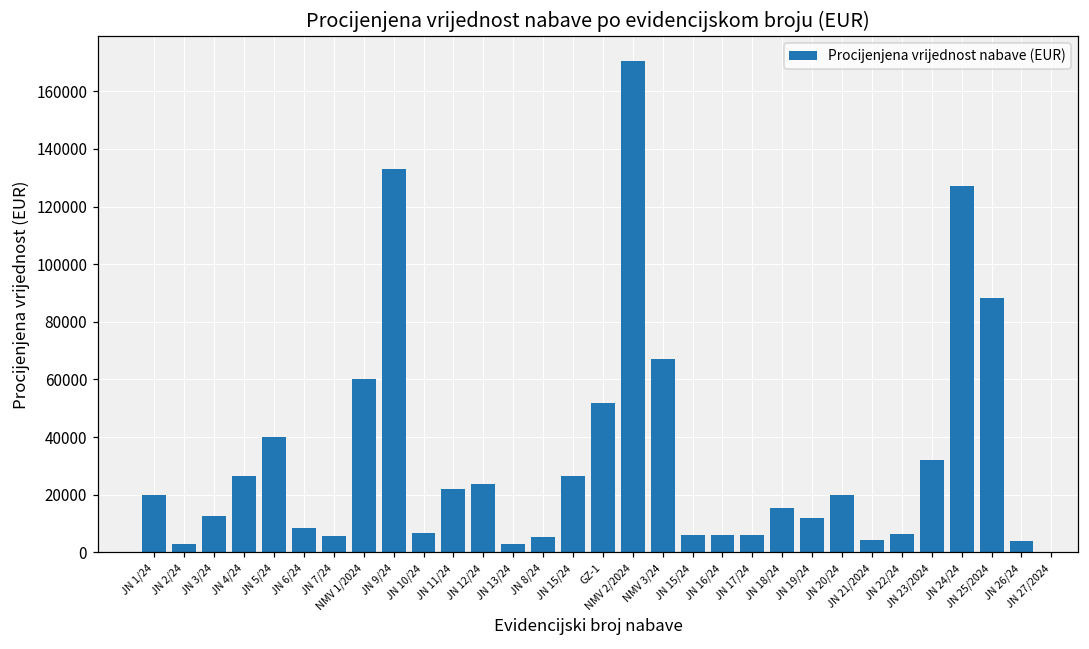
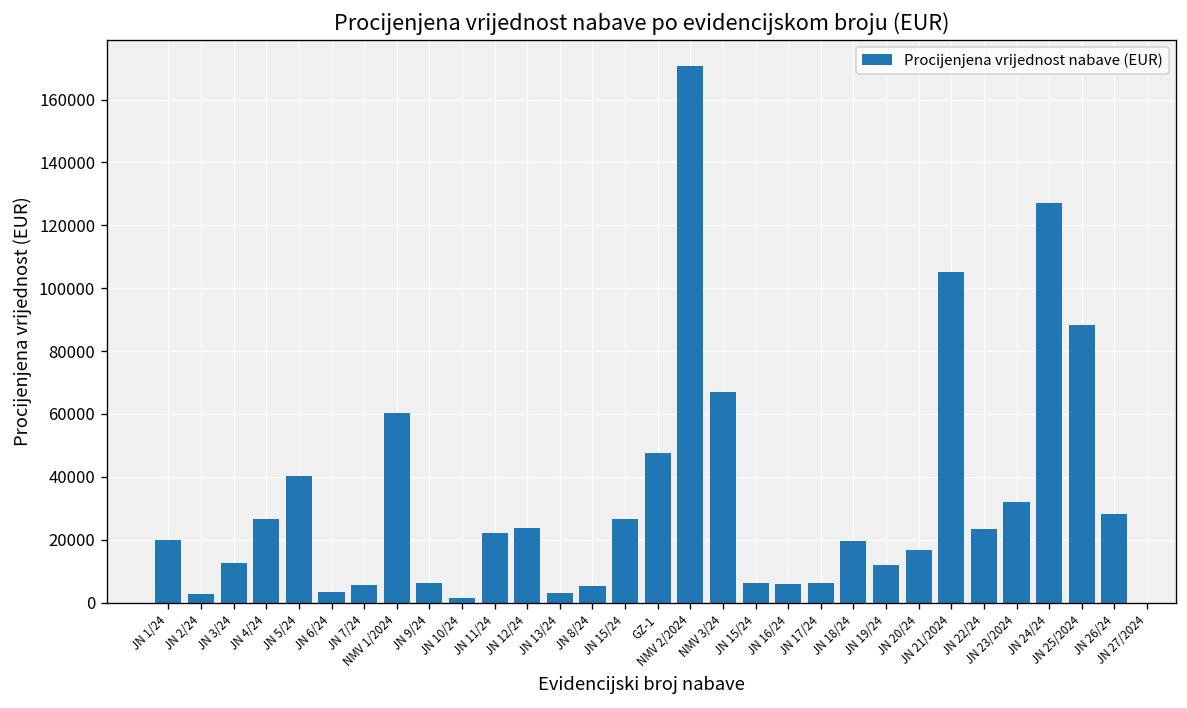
JN 6/24: 9000 -> 3000
JN 9/24: 133000 -> 6000
JN 10/24: 7000 -> 2000
GZ-1: 52000 -> 47000
JN 18/24: 15000 -> 19000
JN 20/24: 20000 -> 17000
JN 21/2024: 4000 -> 105000
JN 22/24: 6000 -> 23000
JN 26/24: 4000 -> 28000
